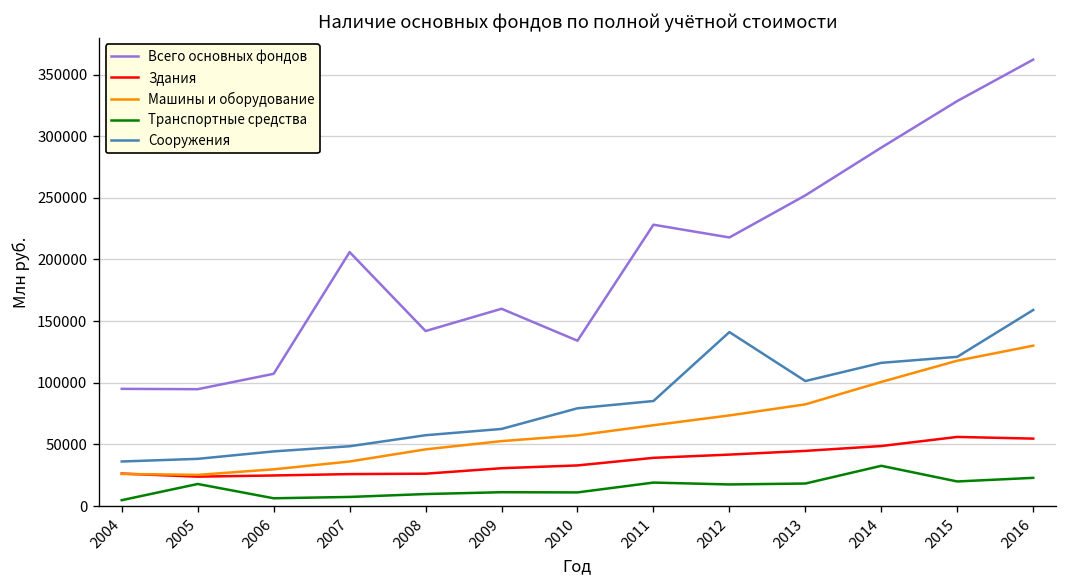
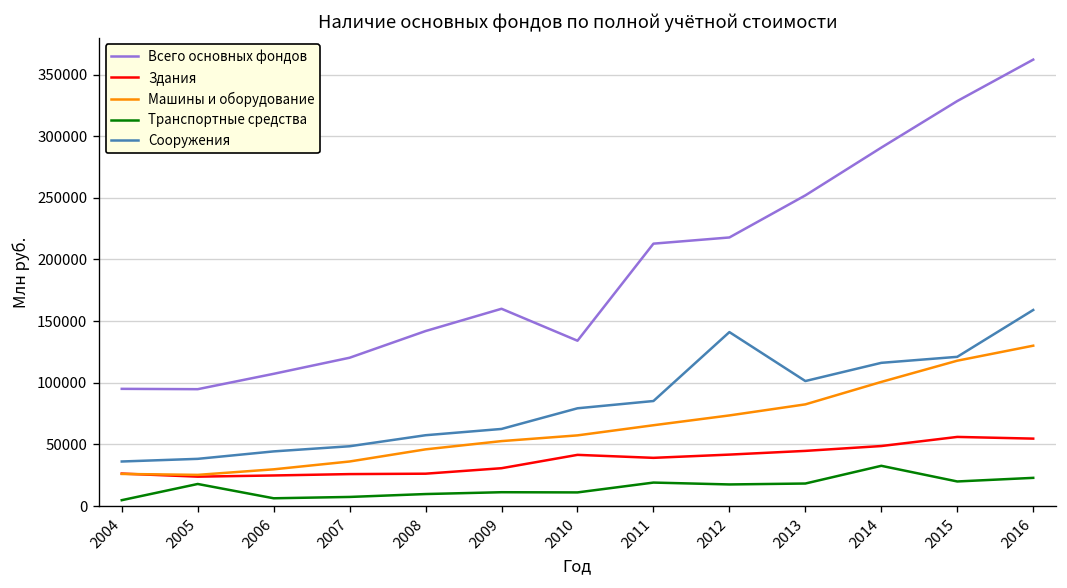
Всего основных фондов, 2007: 206000 -> 120000
Здания, 2010: 33000 -> 42000
Всего основных фондов, 2011: 228000 -> 213000
